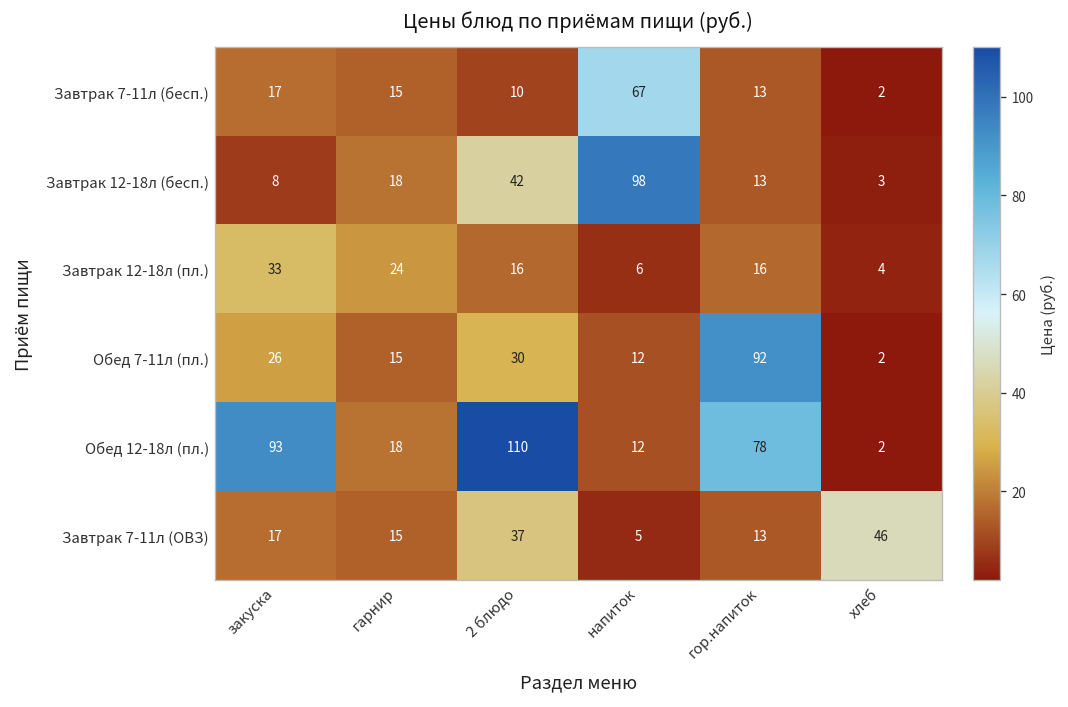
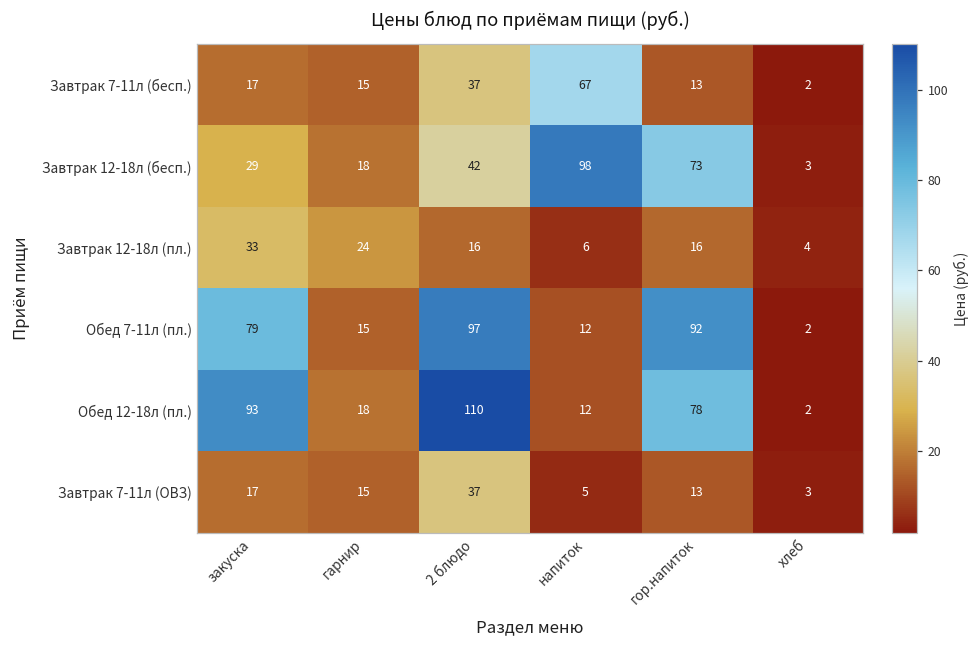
Завтрак 7-11л (бесп.), 2 блюдо: 10 -> 37
Завтрак 12-18л (бесп.), закуска: 8 -> 29
Завтрак 12-18л (бесп.), гор.напиток: 13 -> 73
Обед 7-11л (пл.), закуска: 26 -> 79
Обед 7-11л (пл.), 2 блюдо: 30 -> 97
Завтрак 7-11л (ОВЗ), хлеб: 46 -> 3
